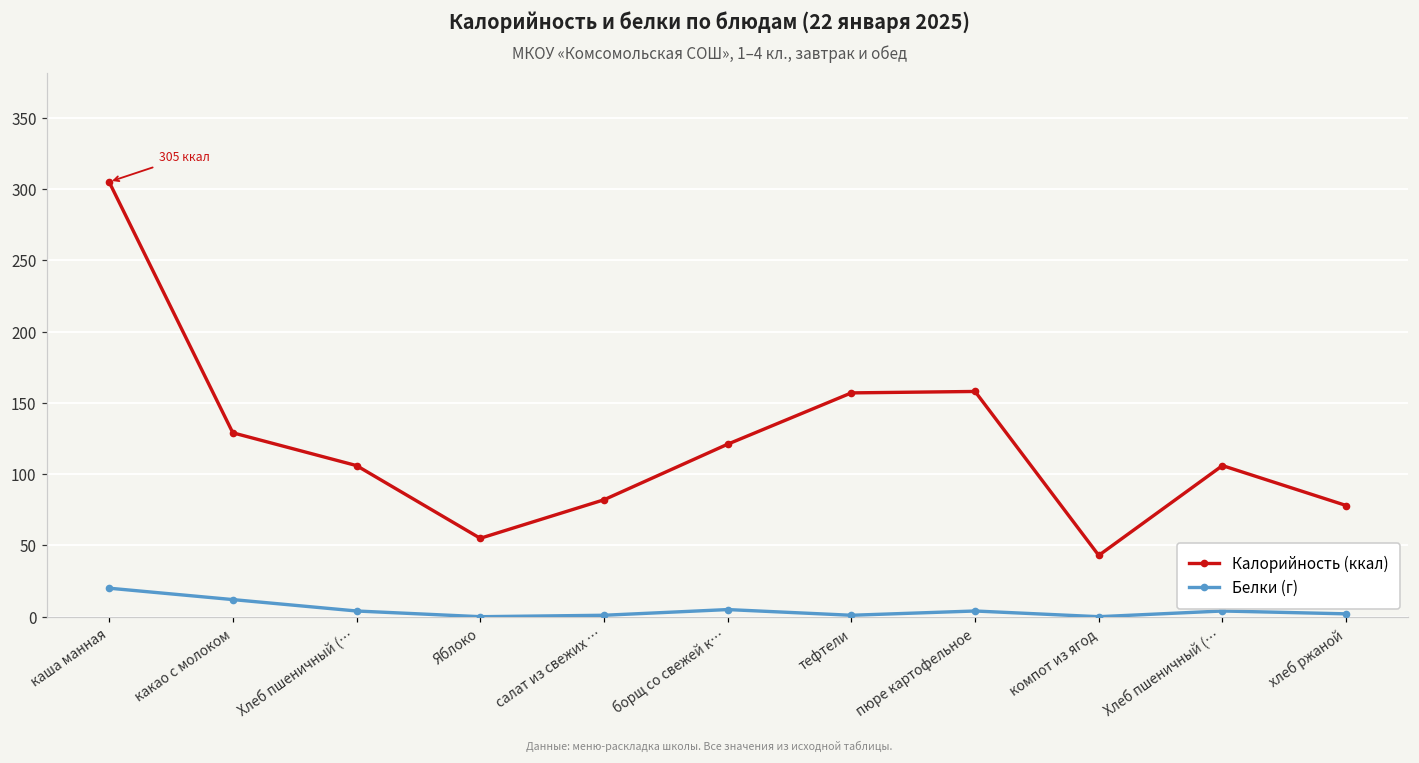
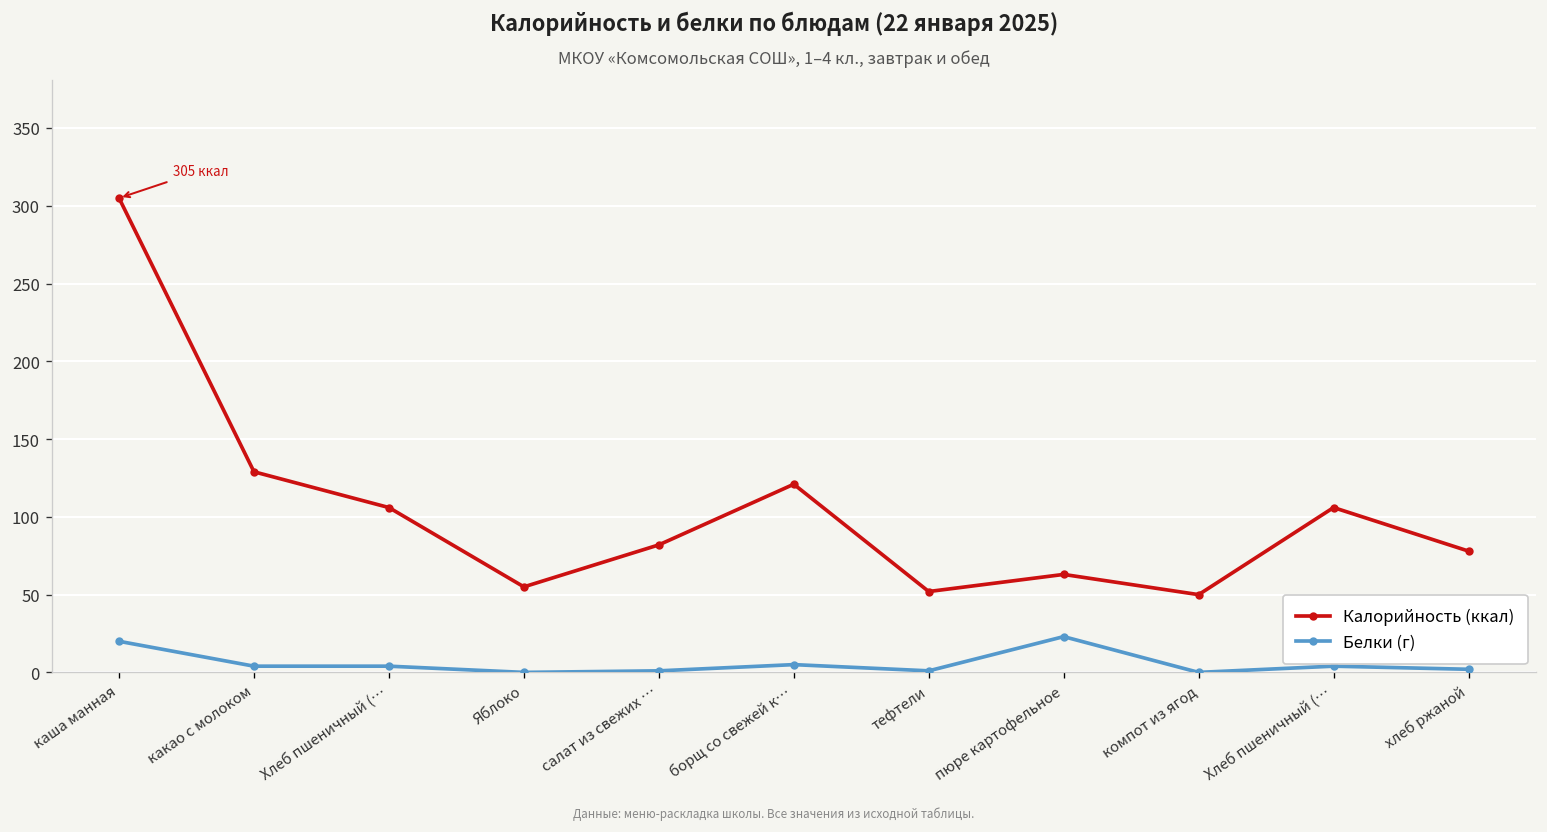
Белки (г), какао с молоком: 12 -> 4
Калорийность (ккал), тефтели: 157 -> 52
Калорийность (ккал), пюре картофельное: 158 -> 63
Белки (г), пюре картофельное: 4 -> 23
Калорийность (ккал), компот из ягод: 43 -> 50
